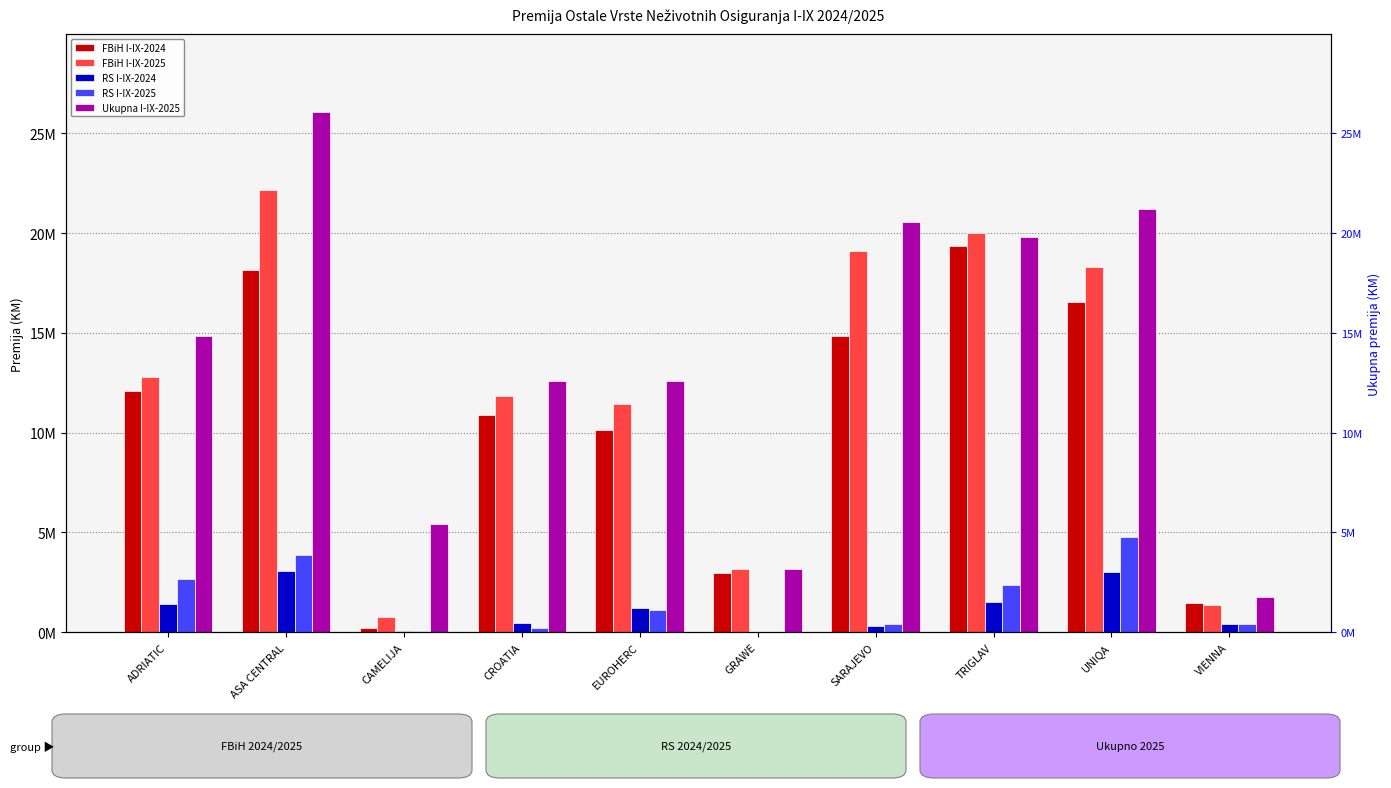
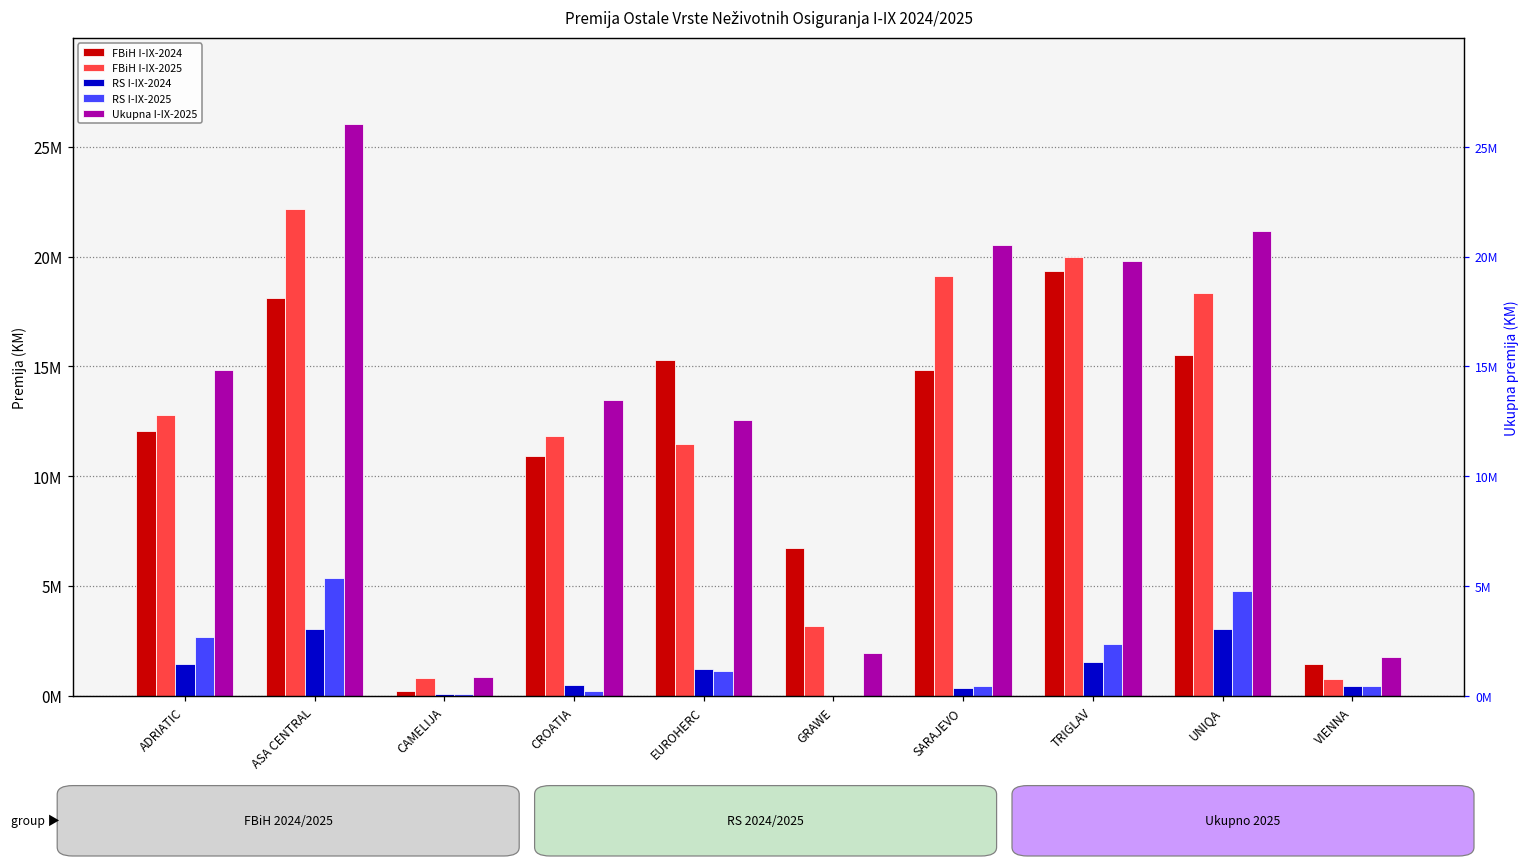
RS I-IX-2025, ASA CENTRAL: 3900000 -> 5400000
Ukupna I-IX-2025, CAMELIJA: 5400000 -> 900000
Ukupna I-IX-2025, CROATIA: 12600000 -> 13500000
FBiH I-IX-2024, EUROHERC: 10100000 -> 15300000
FBiH I-IX-2024, GRAWE: 3000000 -> 6700000
Ukupna I-IX-2025, GRAWE: 3200000 -> 1900000
FBiH I-IX-2024, UNIQA: 16500000 -> 15500000
FBiH I-IX-2025, VIENNA: 1400000 -> 800000
